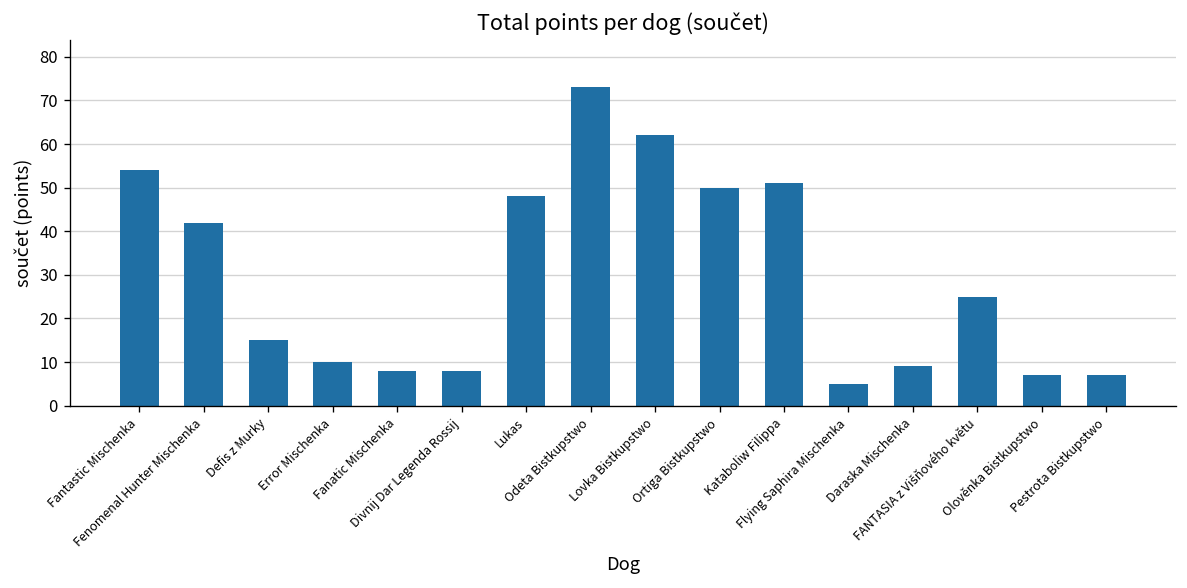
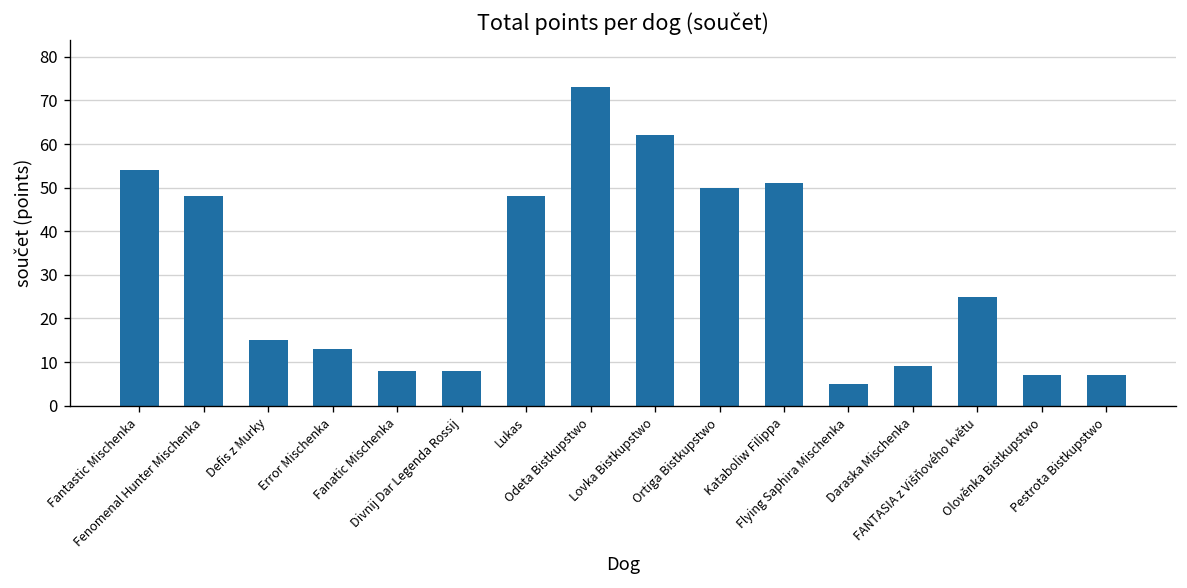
Fenomenal Hunter Mischenka: 42 -> 48
Error Mischenka: 10 -> 13
